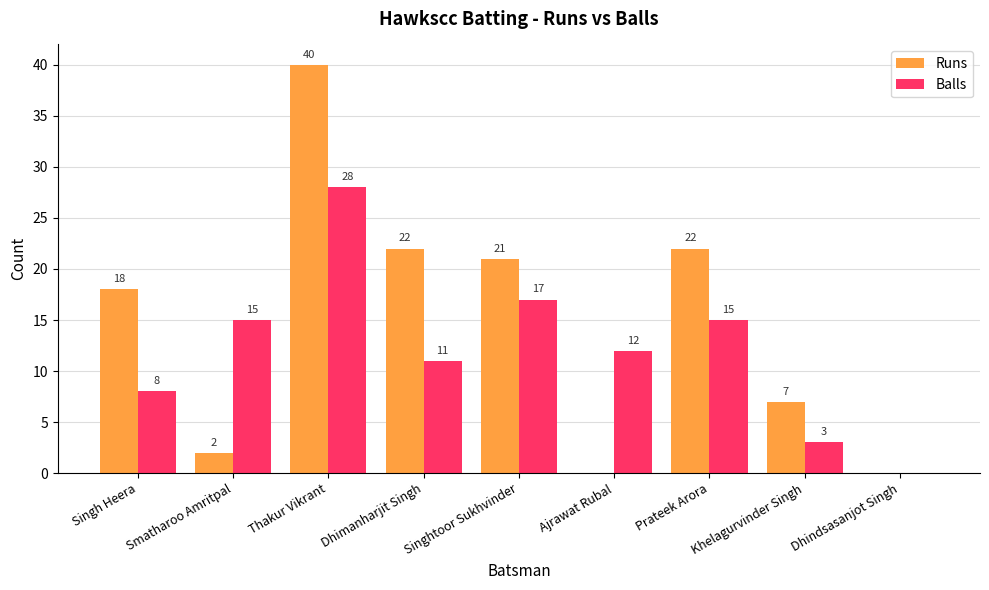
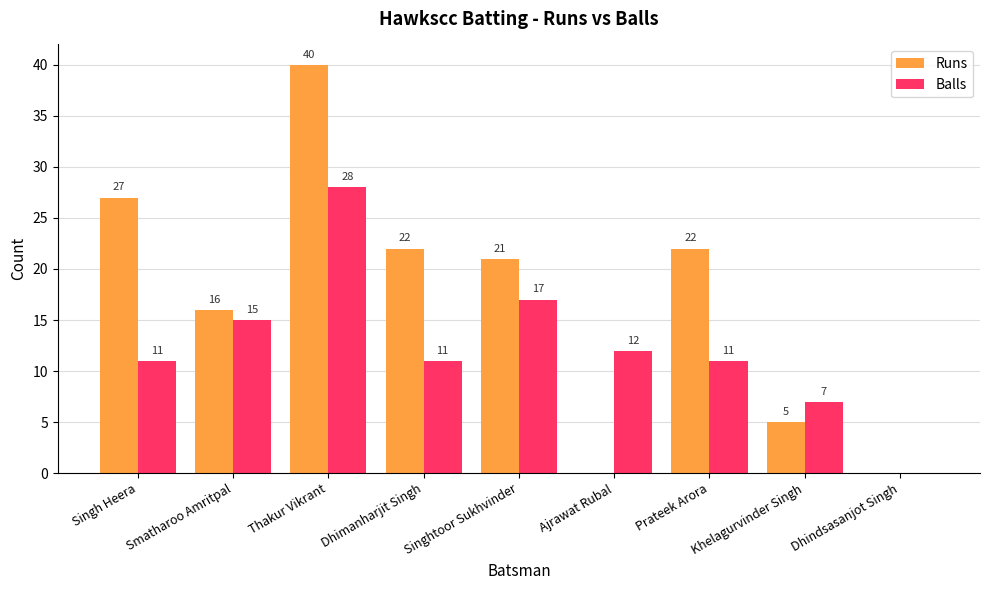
Runs, Singh Heera: 18 -> 27
Balls, Singh Heera: 8 -> 11
Runs, Smatharoo Amritpal: 2 -> 16
Balls, Prateek Arora: 15 -> 11
Runs, Khelagurvinder Singh: 7 -> 5
Balls, Khelagurvinder Singh: 3 -> 7
